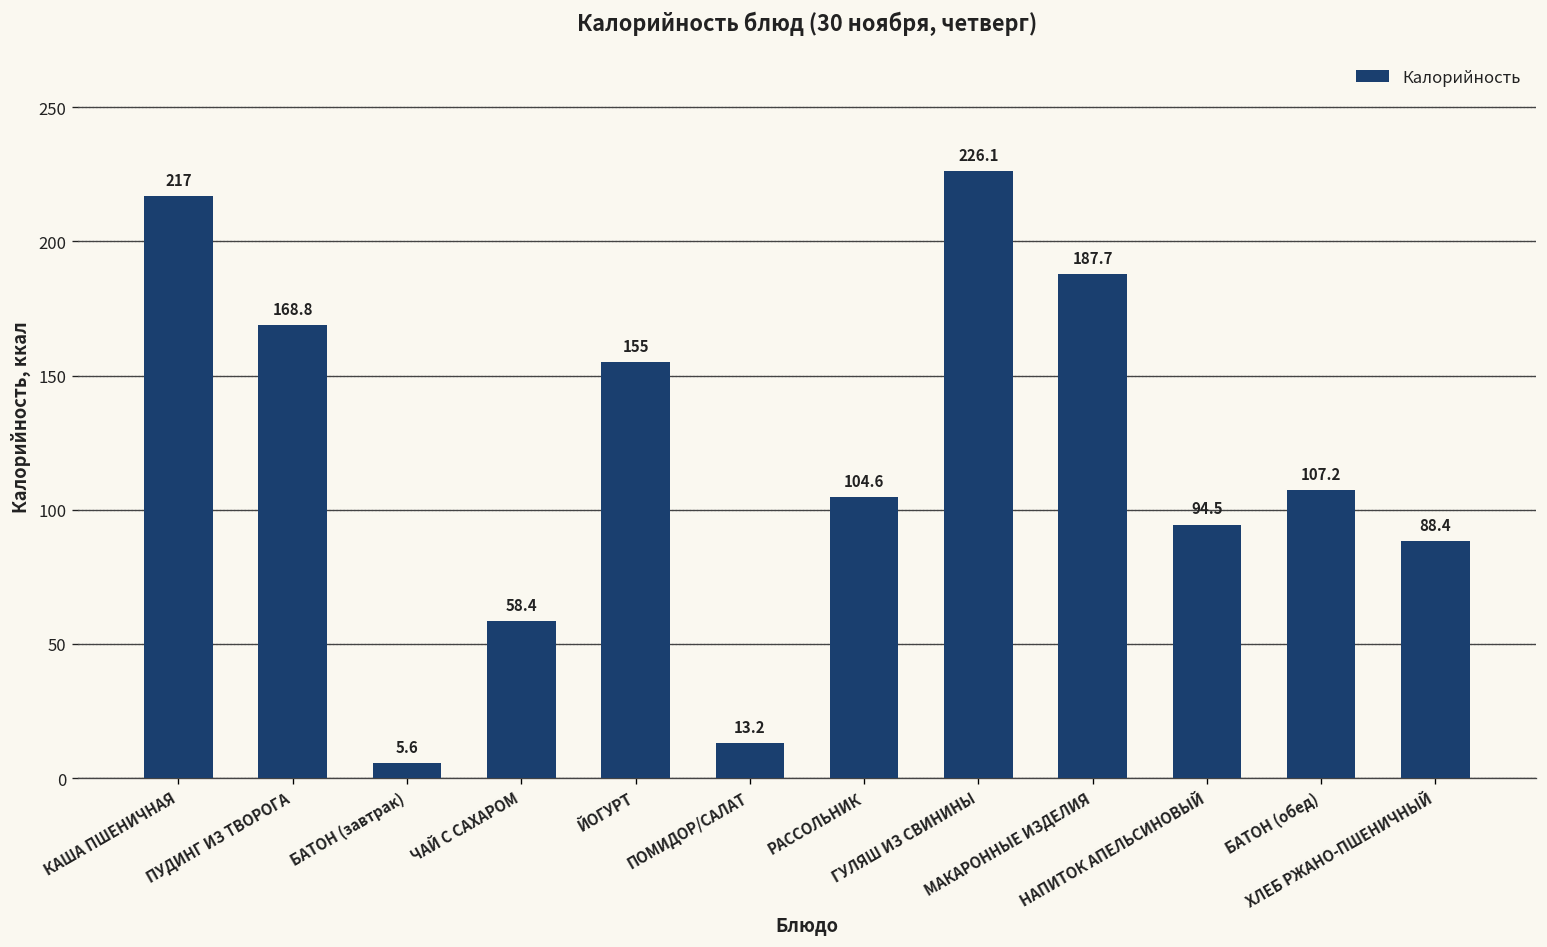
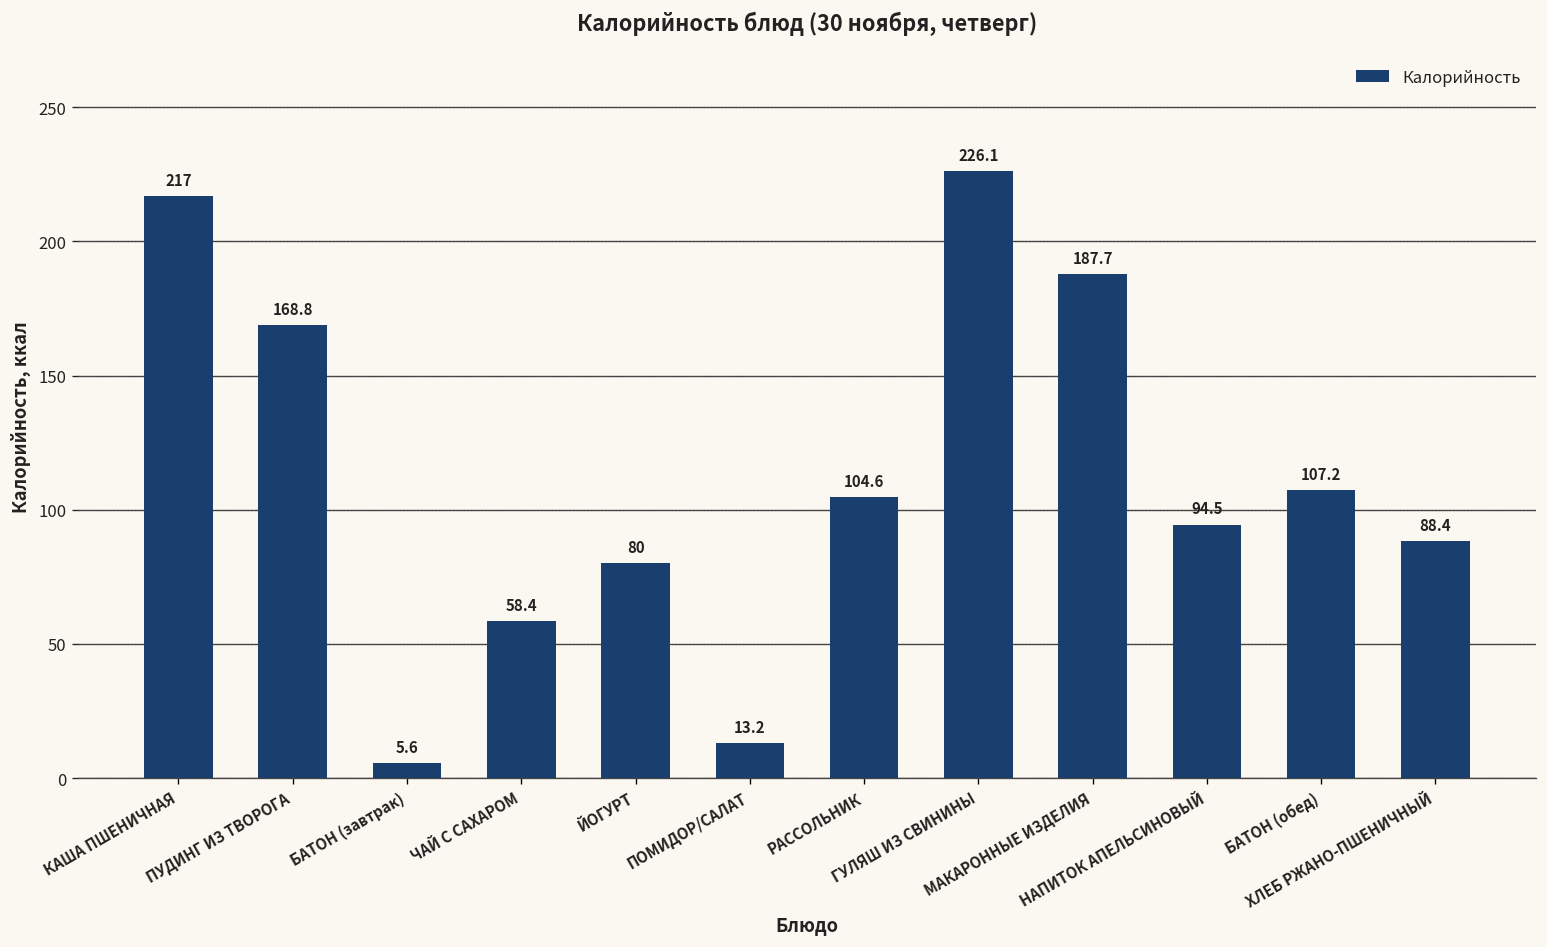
ЙОГУРТ: 155 -> 80
